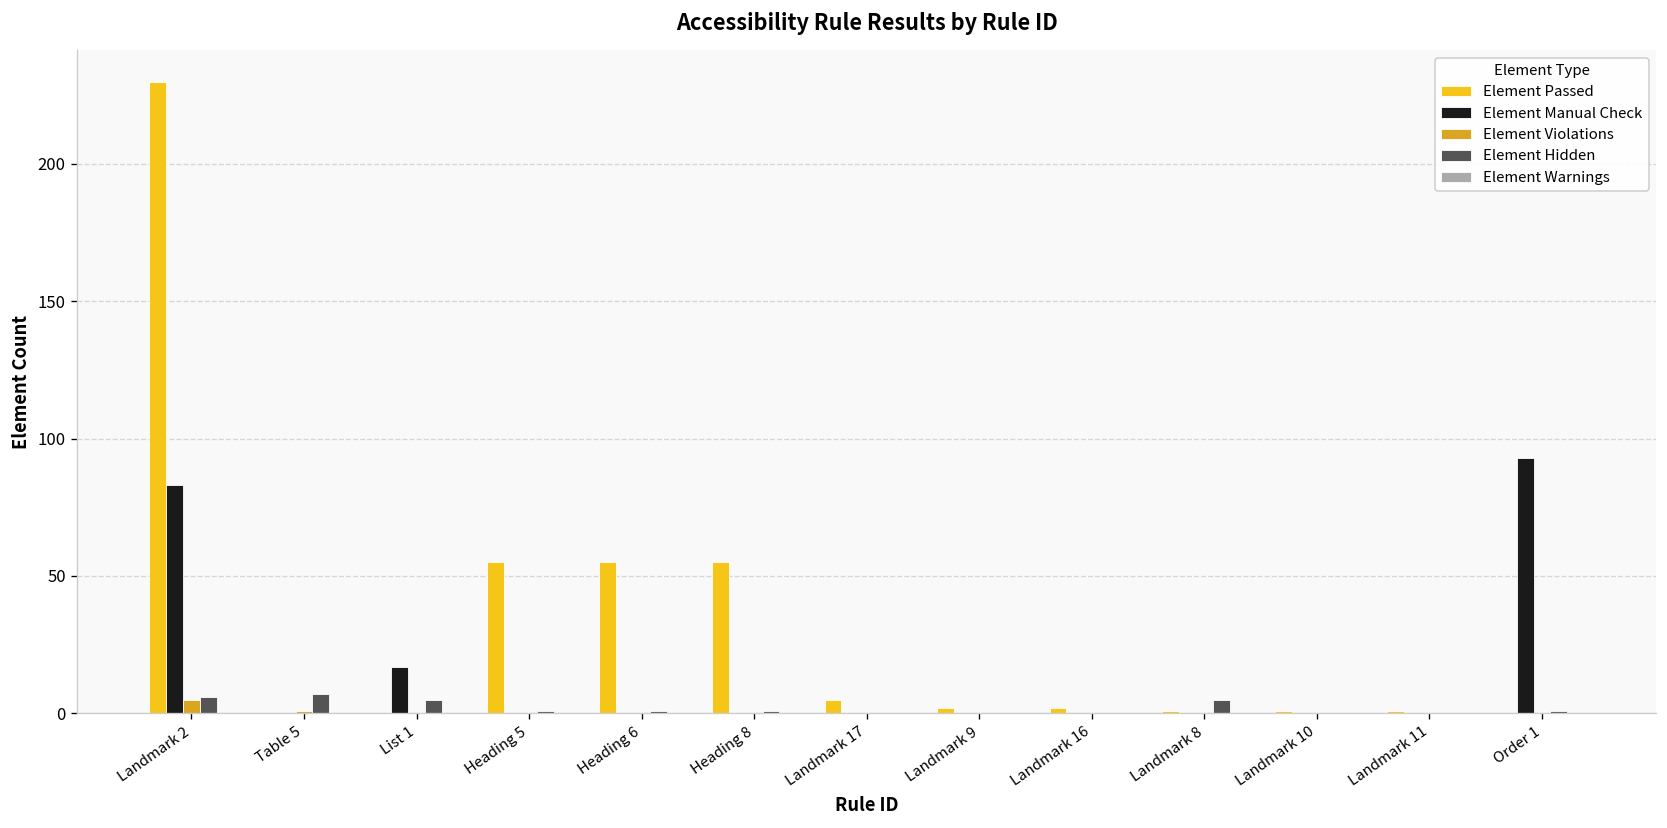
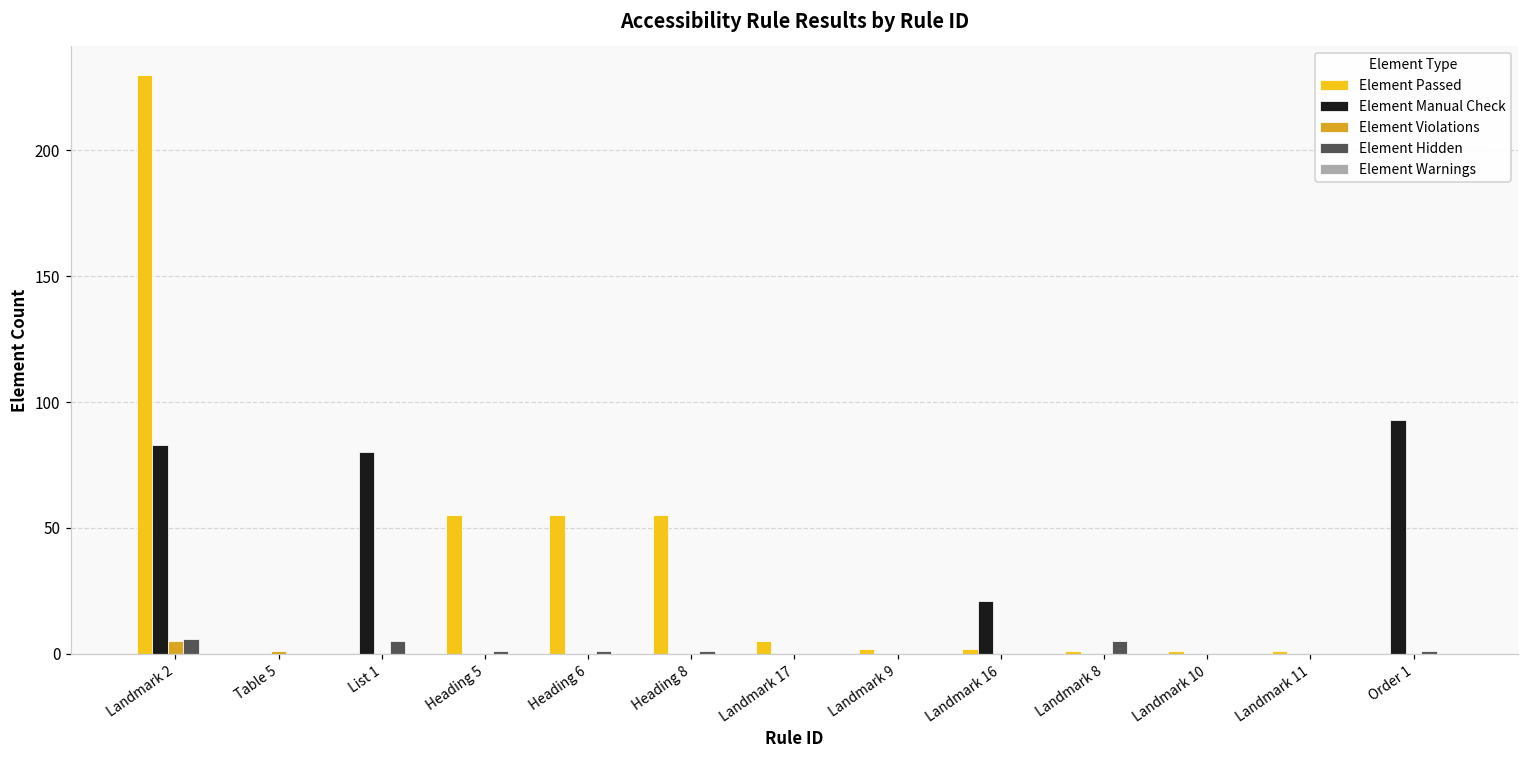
Element Hidden, Table 5: 7 -> 0
Element Manual Check, List 1: 17 -> 80
Element Manual Check, Landmark 16: 0 -> 21
